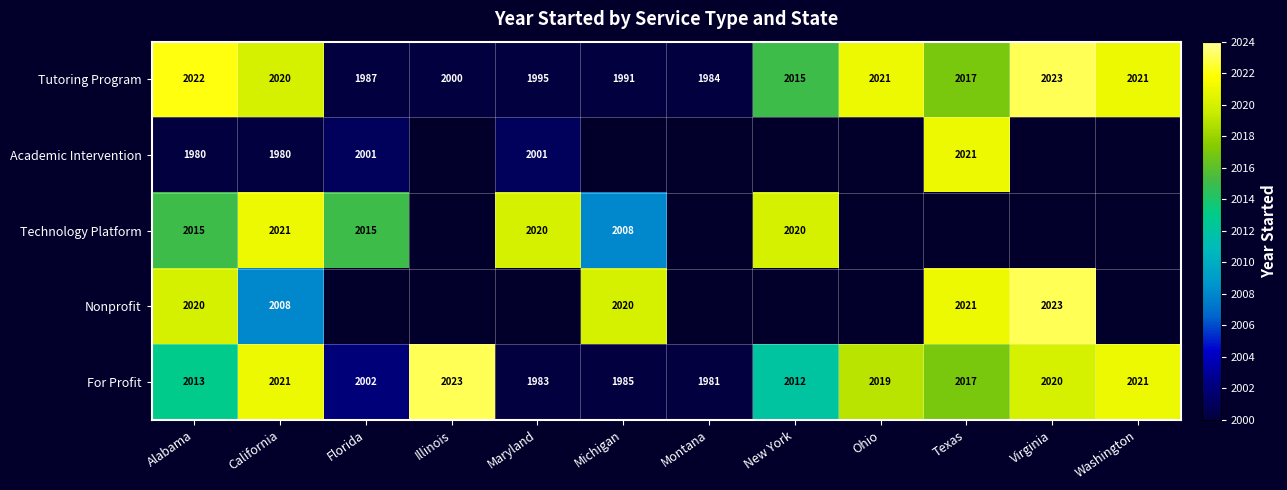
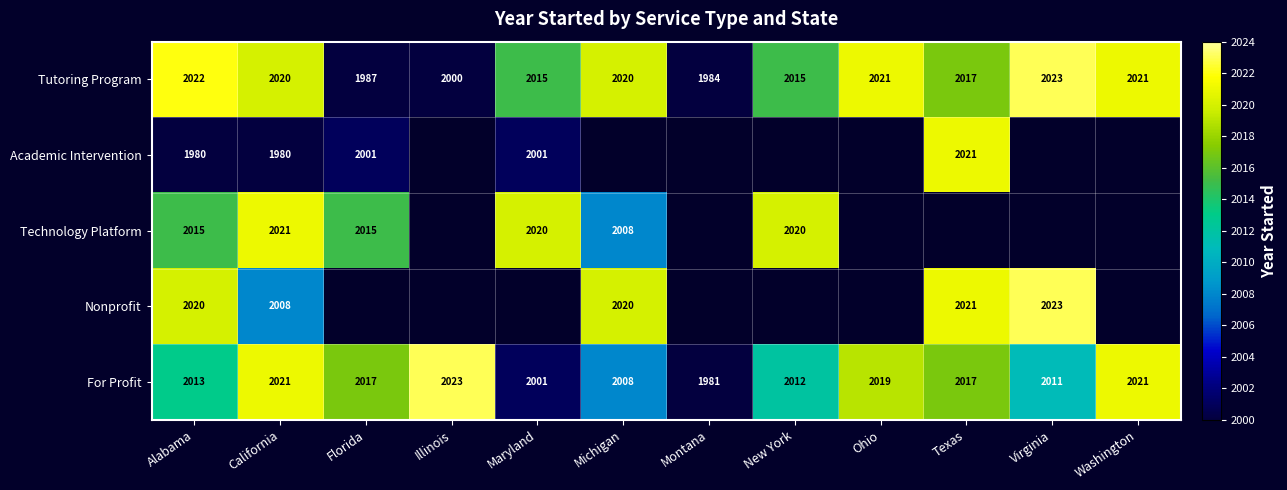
Tutoring Program, Maryland: 1995 -> 2015
Tutoring Program, Michigan: 1991 -> 2020
For Profit, Florida: 2002 -> 2017
For Profit, Maryland: 1983 -> 2001
For Profit, Michigan: 1985 -> 2008
For Profit, Virginia: 2020 -> 2011
